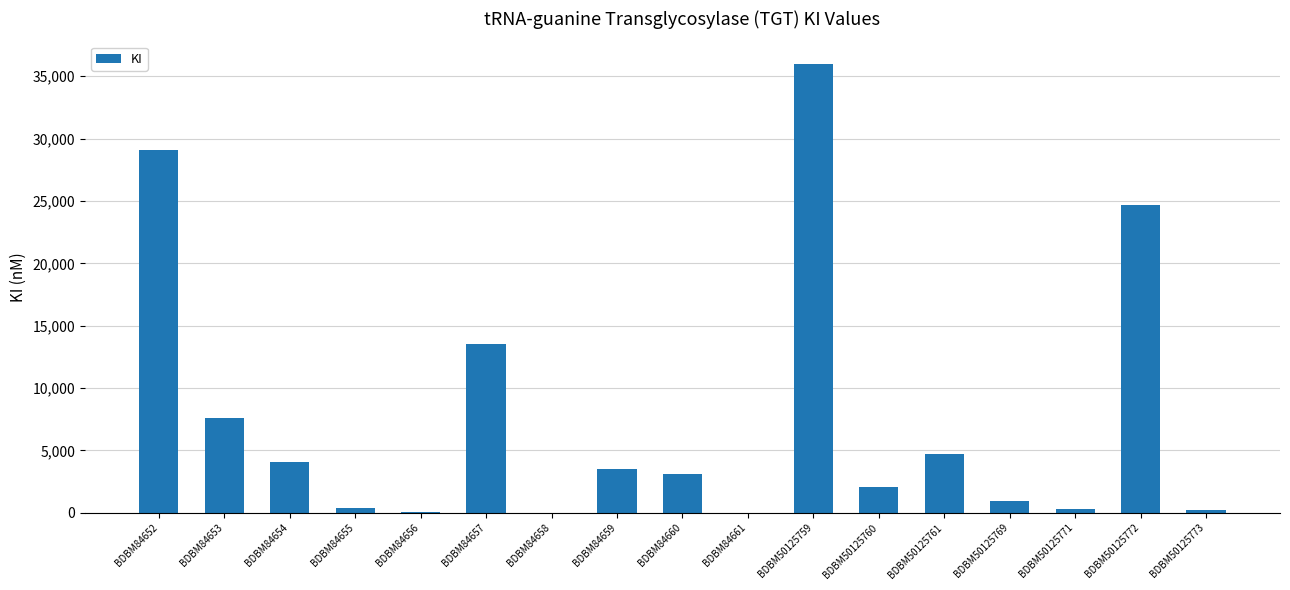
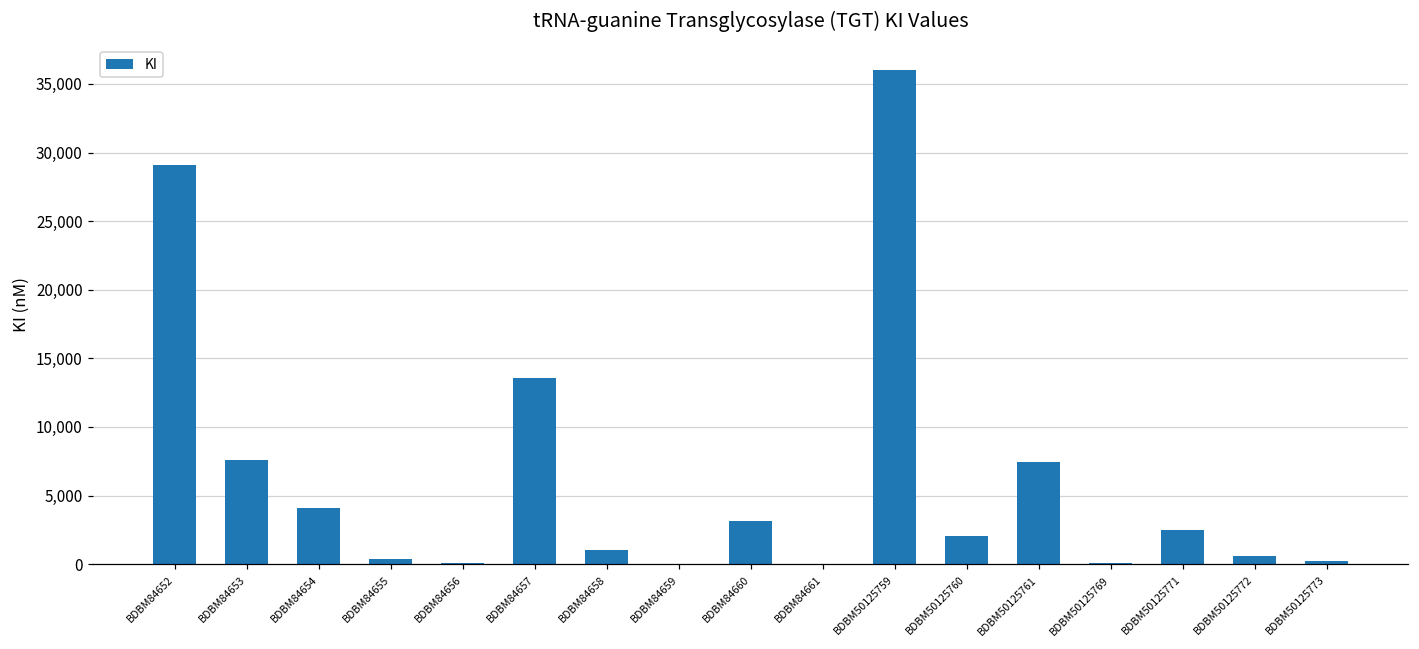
BDBM84658: 0 -> 1,000
BDBM84659: 3,500 -> 0
BDBM50125761: 4,700 -> 7,500
BDBM50125769: 1,000 -> 100
BDBM50125771: 300 -> 2,500
BDBM50125772: 24,700 -> 600
